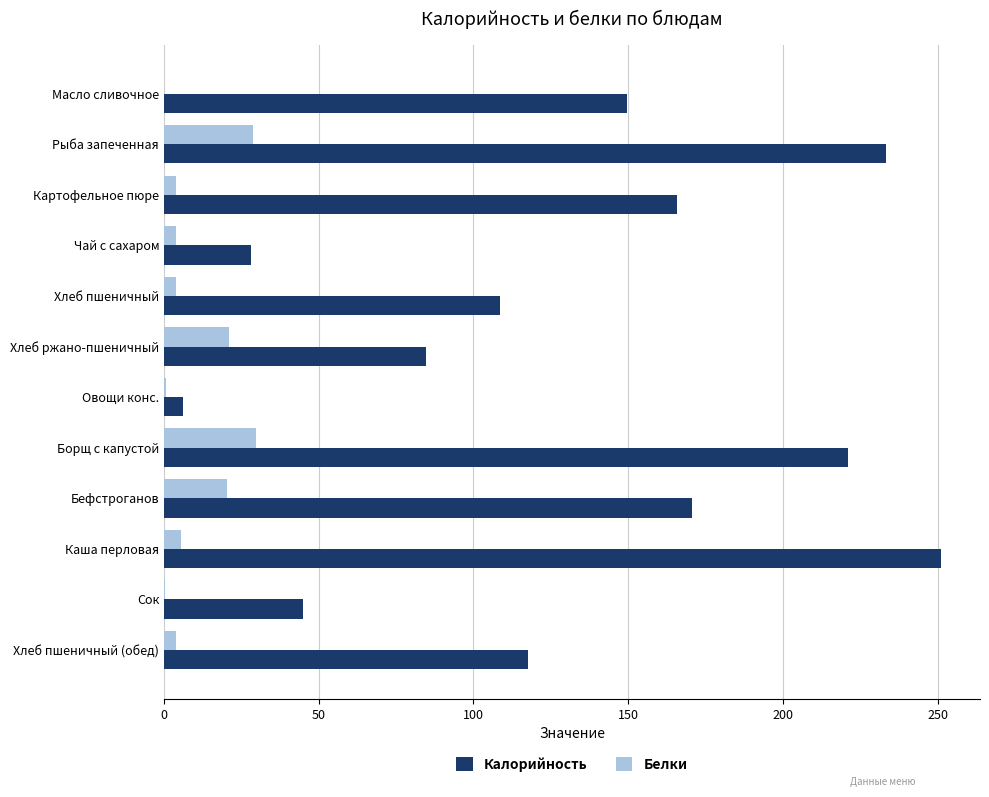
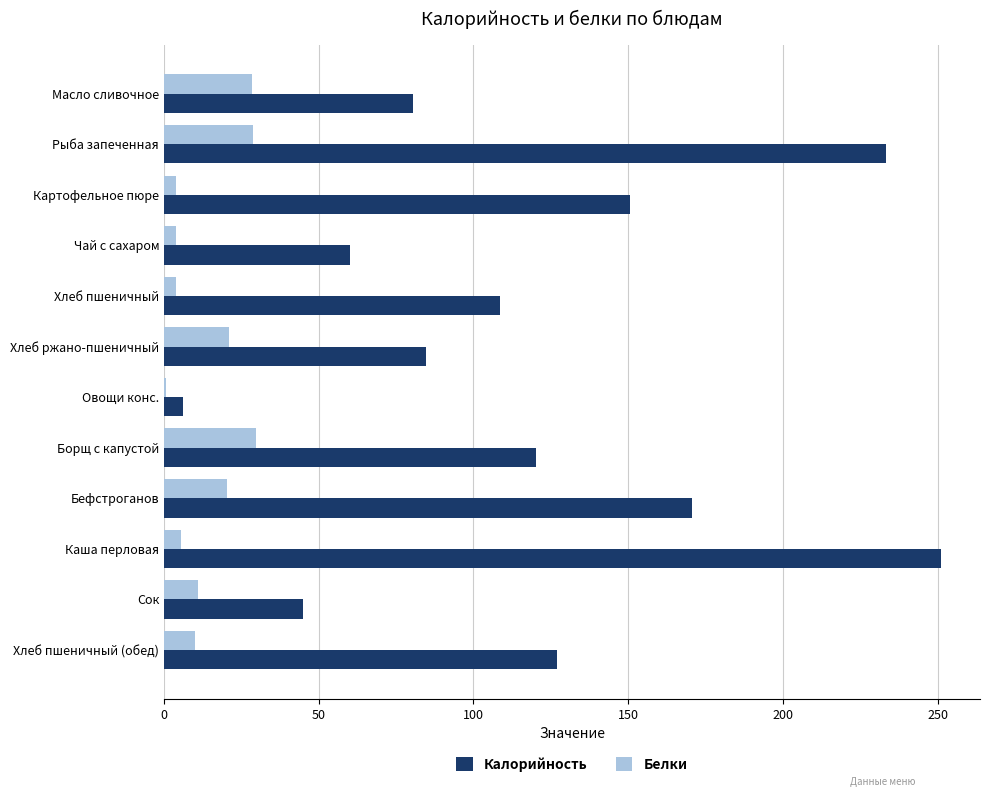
Белки, Масло сливочное: 0 -> 28
Калорийность, Масло сливочное: 150 -> 81
Калорийность, Картофельное пюре: 166 -> 151
Калорийность, Чай с сахаром: 28 -> 60
Калорийность, Борщ с капустой: 221 -> 120
Белки, Сок: 0 -> 11
Белки, Хлеб пшеничный (обед): 4 -> 10
Калорийность, Хлеб пшеничный (обед): 118 -> 127
